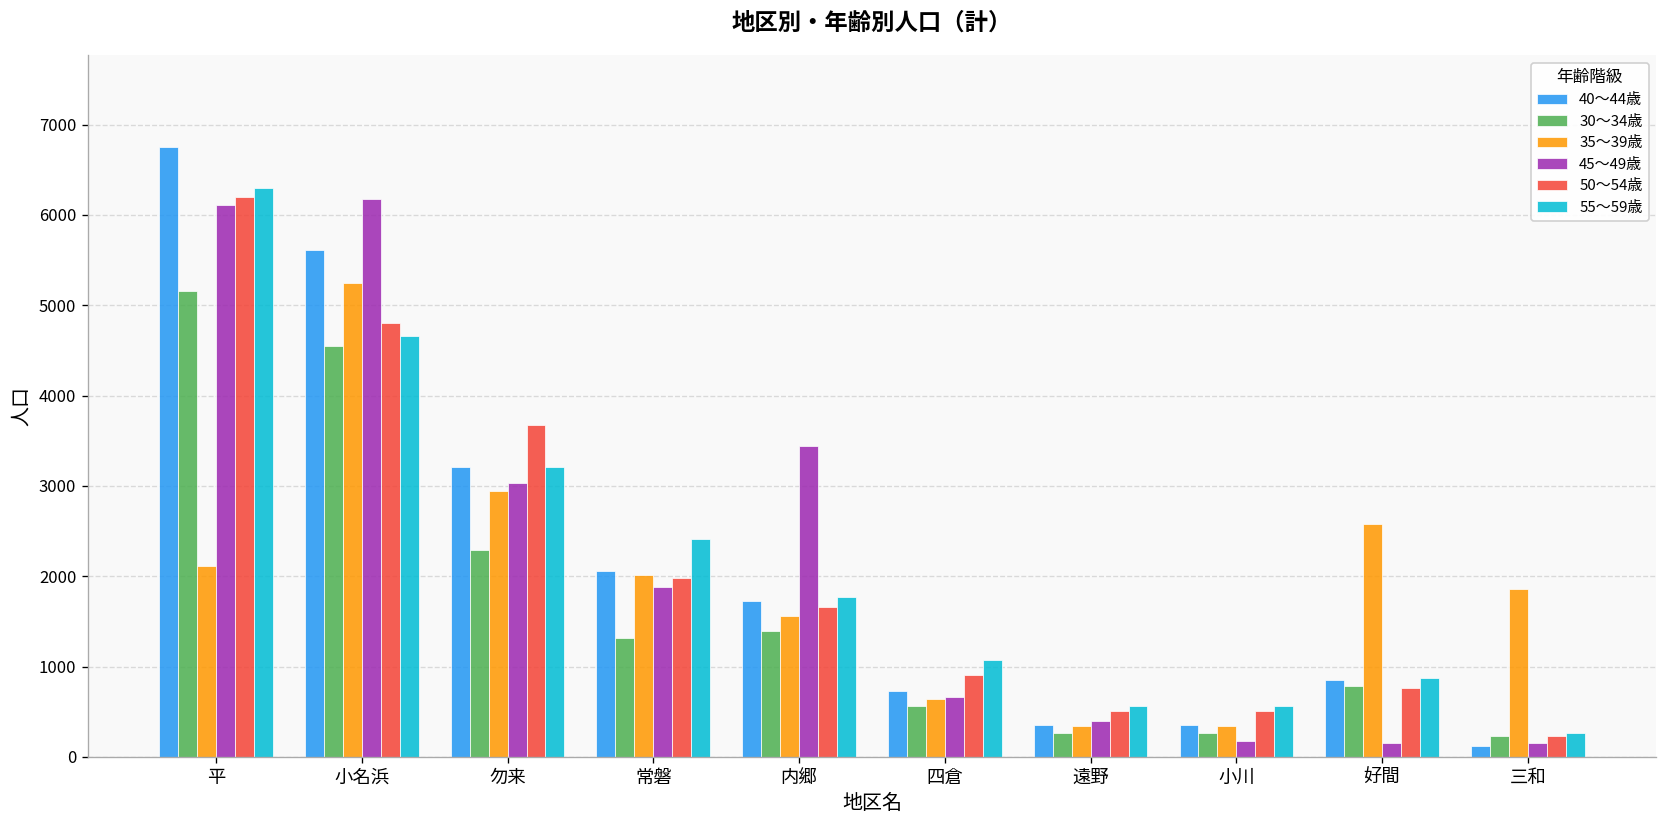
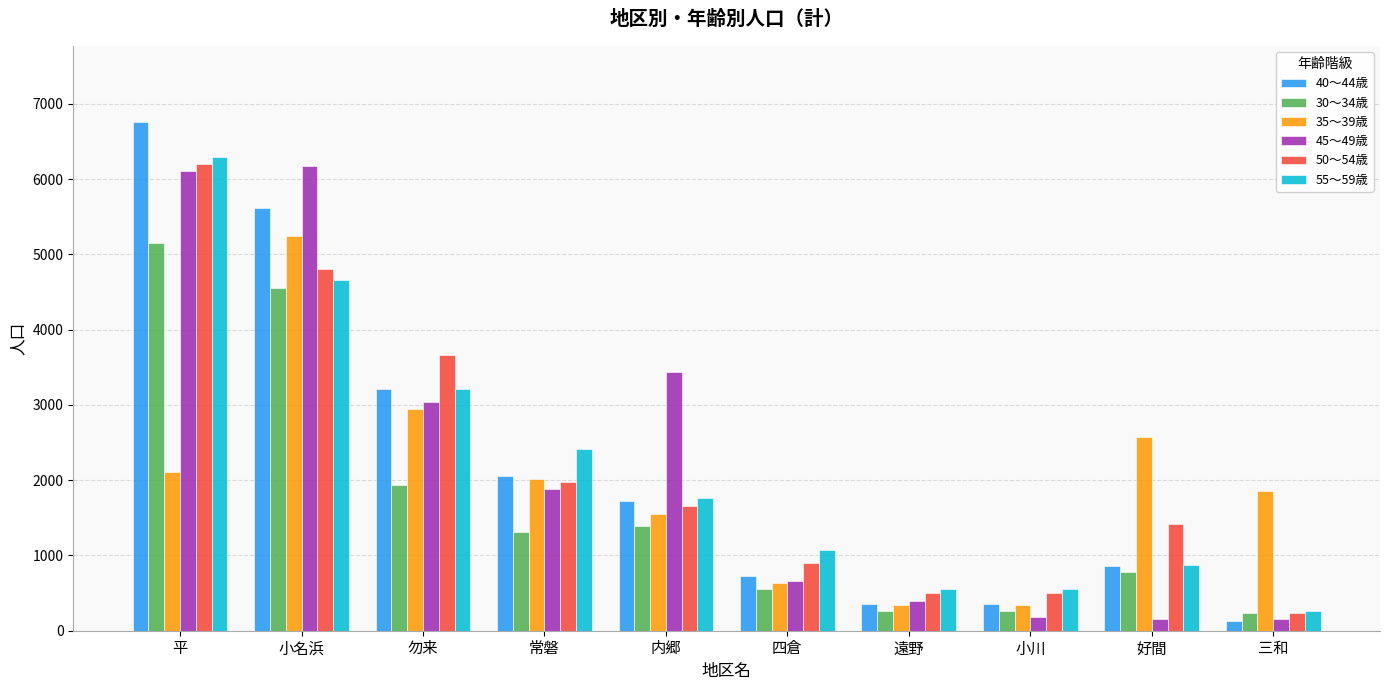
30～34歳, 勿来: 2300 -> 1900
50～54歳, 好間: 800 -> 1400
